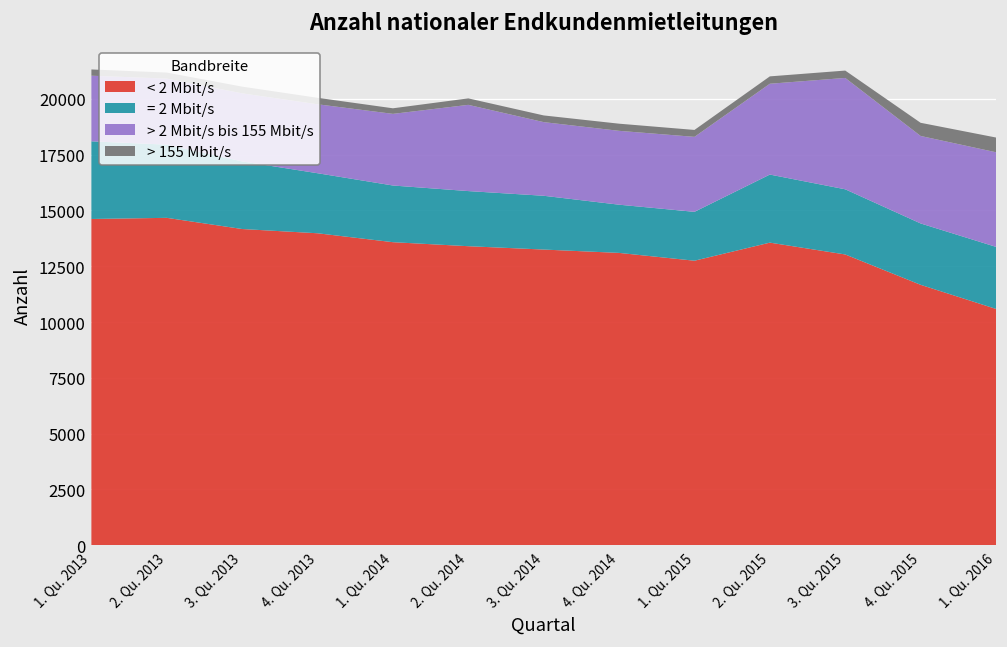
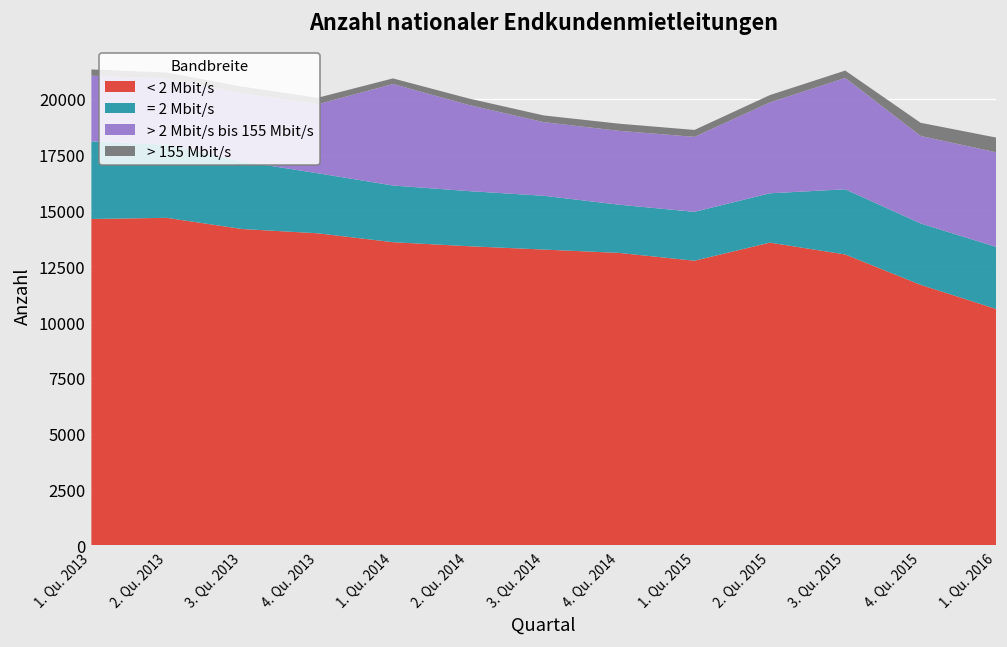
> 2 Mbit/s bis 155 Mbit/s, 1. Qu. 2014: 3200 -> 4500
= 2 Mbit/s, 2. Qu. 2015: 3100 -> 2200
